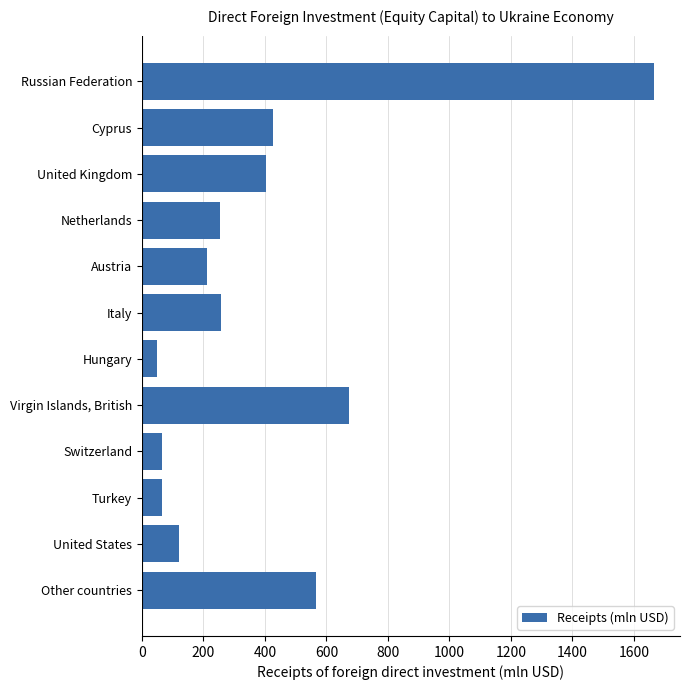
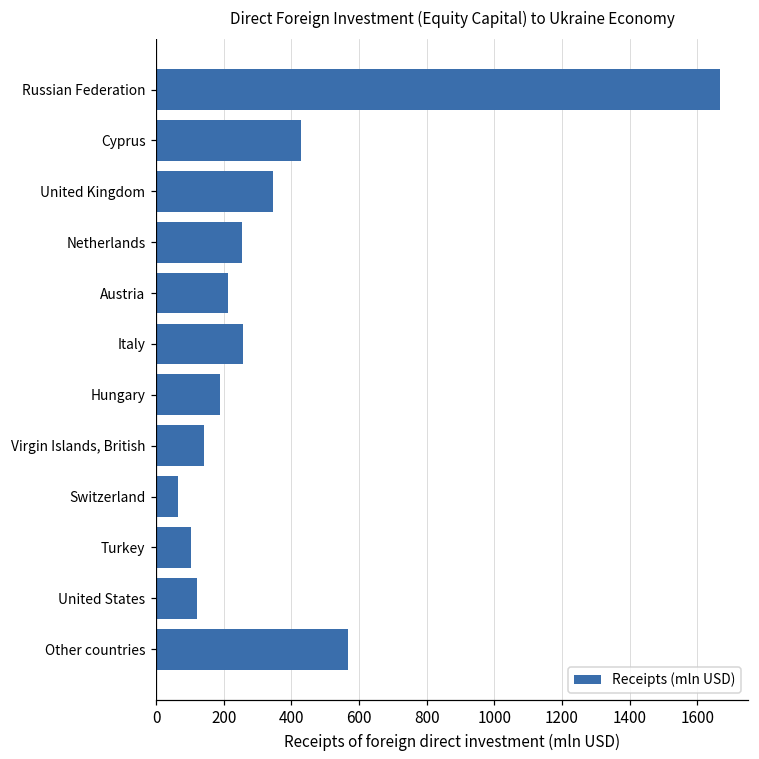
United Kingdom: 400 -> 340
Hungary: 50 -> 190
Virgin Islands, British: 670 -> 140
Turkey: 60 -> 100
